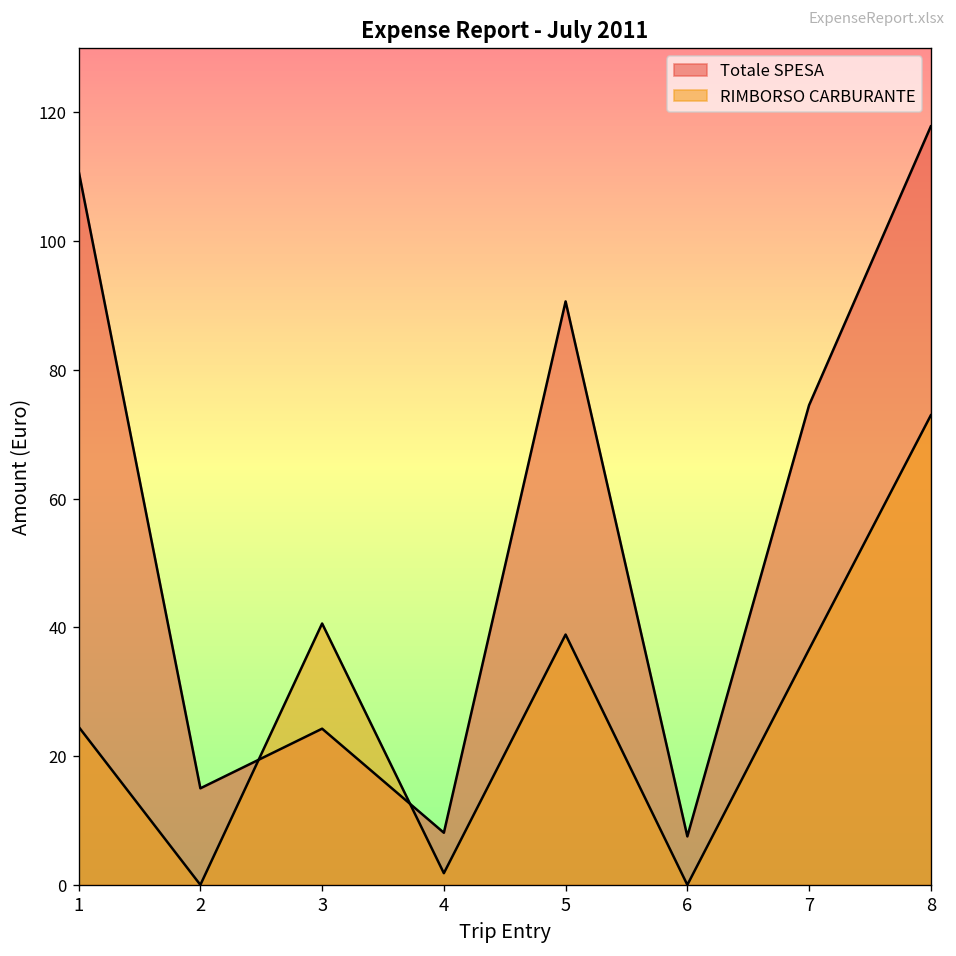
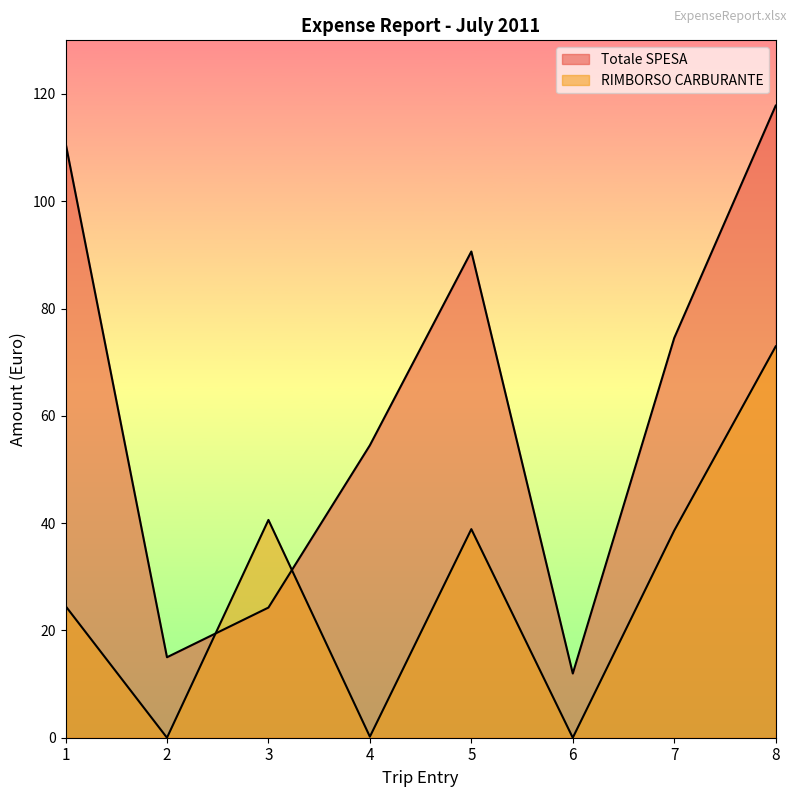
Totale SPESA, 4: 8 -> 55
RIMBORSO CARBURANTE, 4: 2 -> 0
Totale SPESA, 6: 8 -> 12
RIMBORSO CARBURANTE, 7: 37 -> 39
